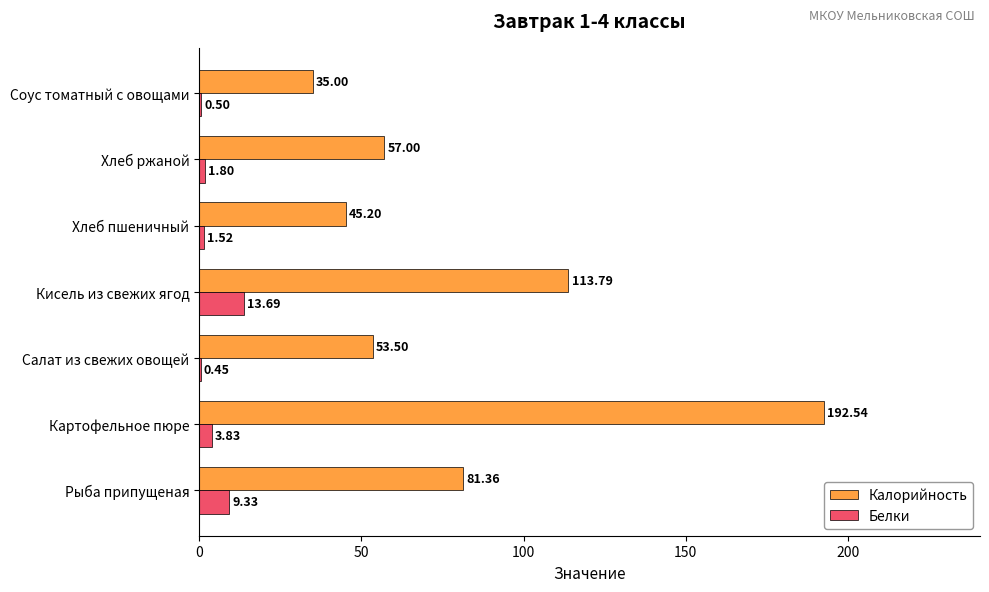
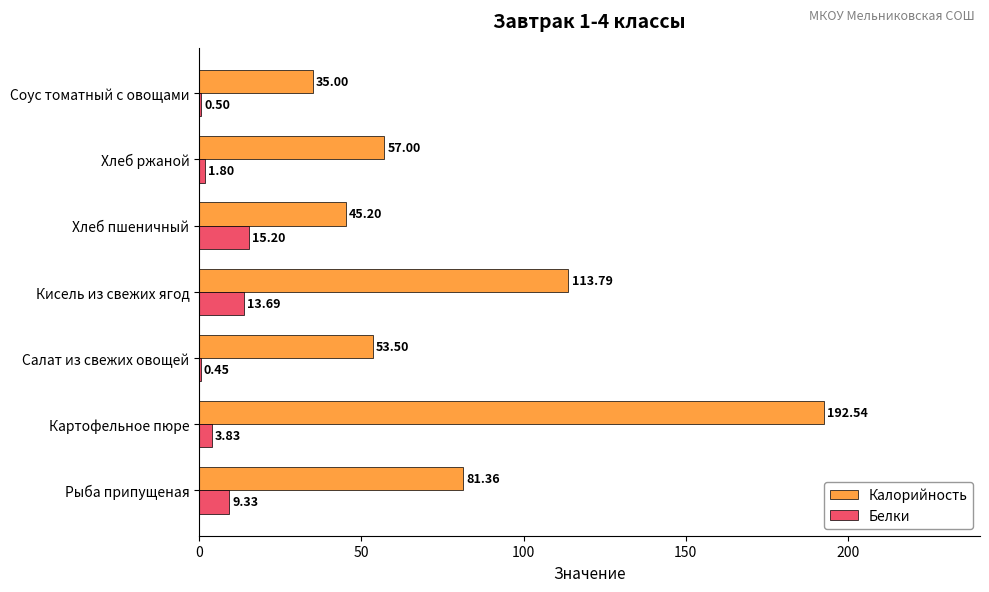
Белки, Хлеб пшеничный: 1.52 -> 15.20
